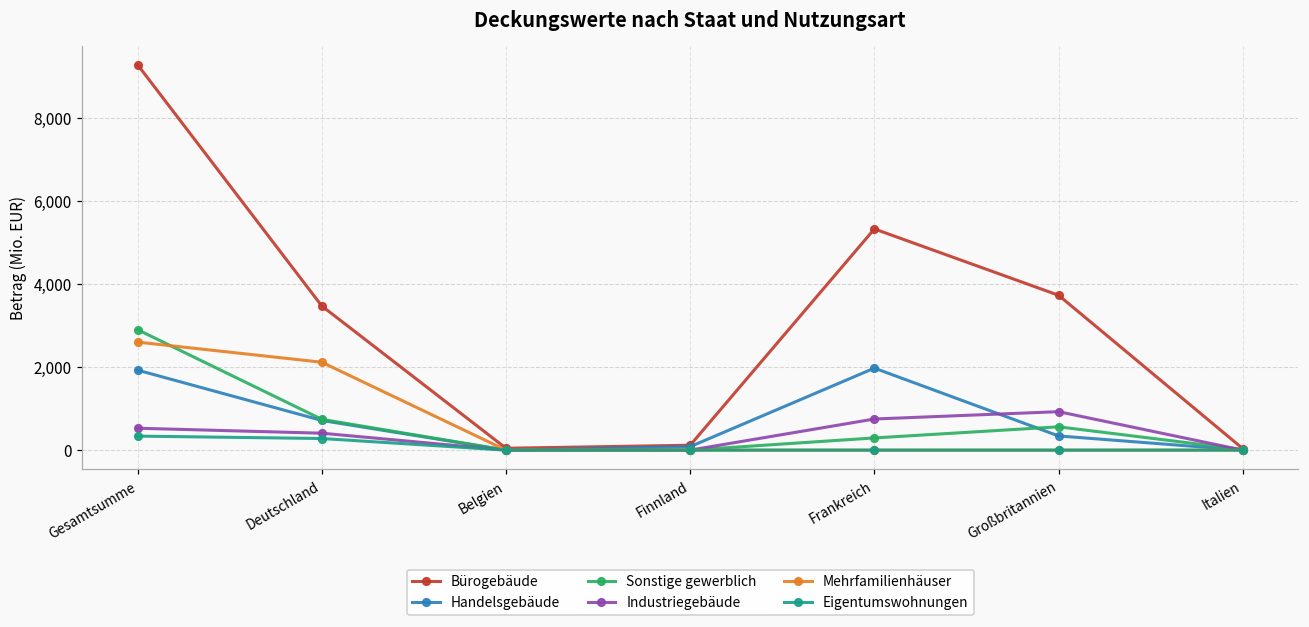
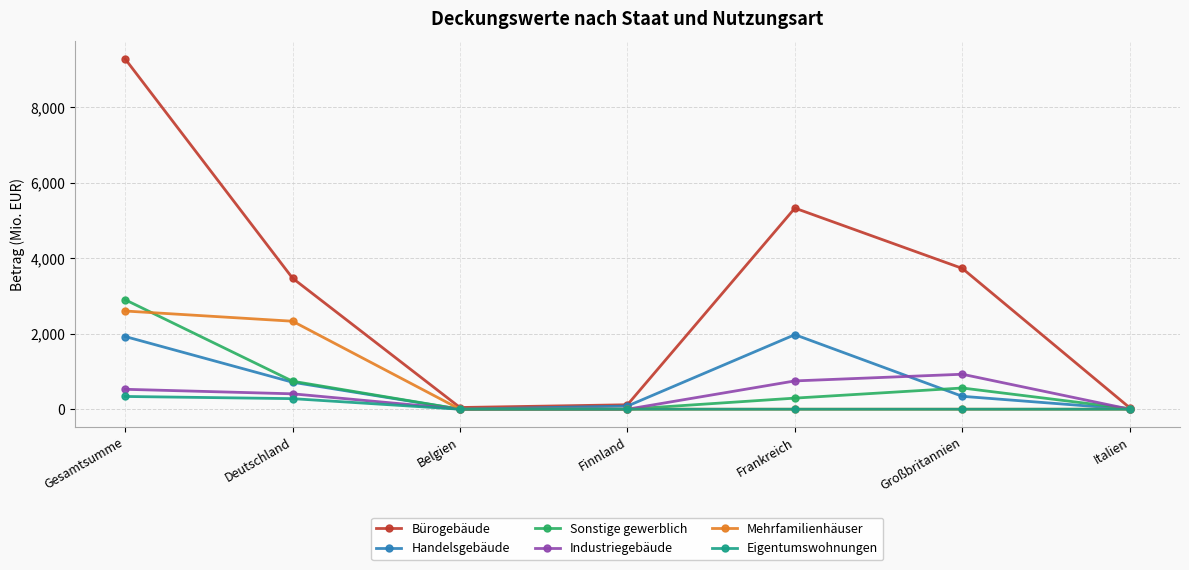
Mehrfamilienhäuser, Deutschland: 2,100 -> 2,300
